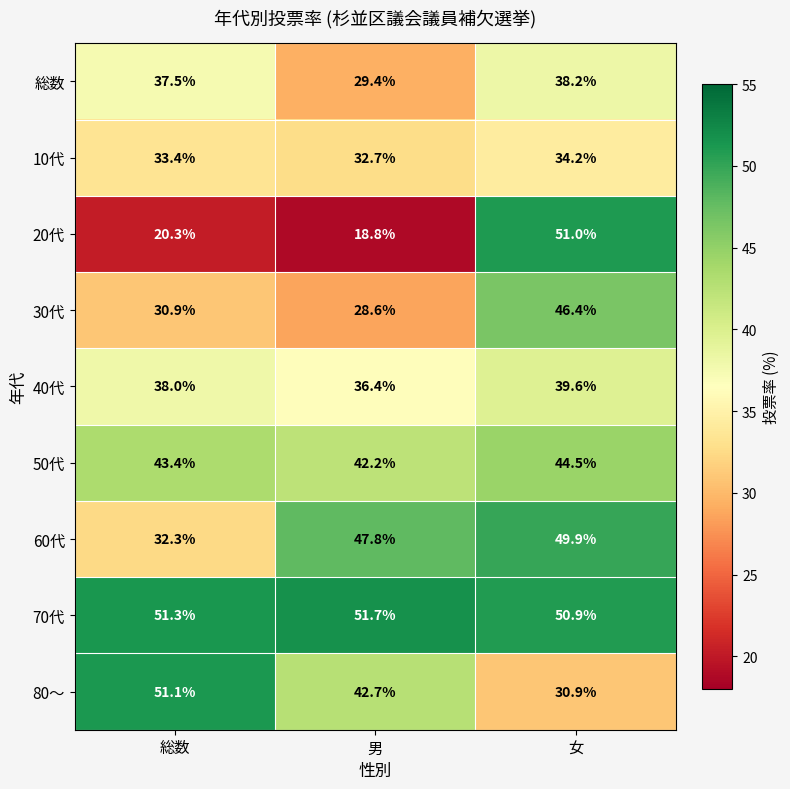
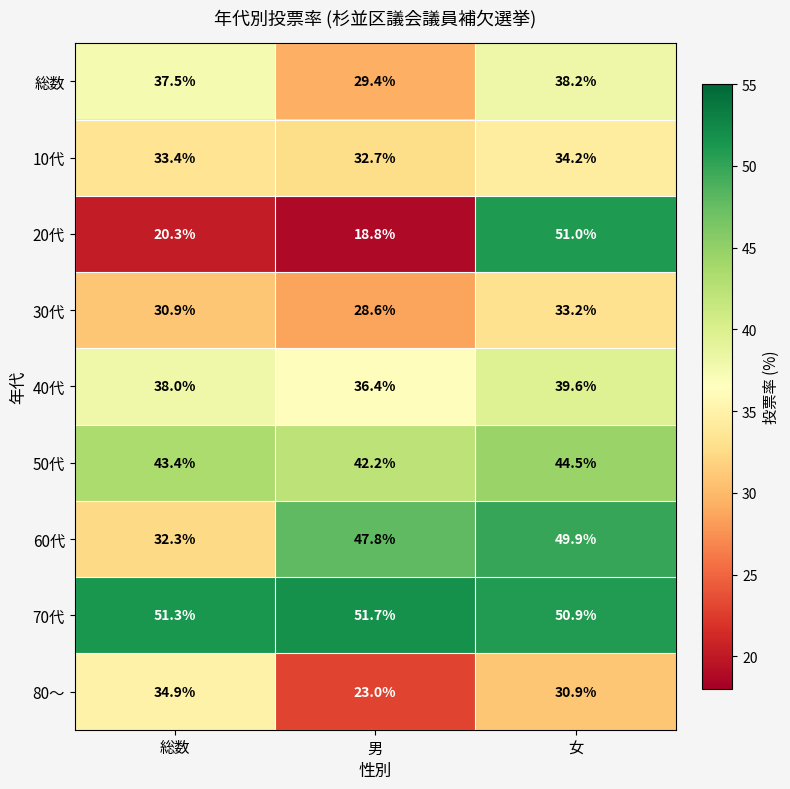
30代, 女: 46.4% -> 33.2%
80～, 総数: 51.1% -> 34.9%
80～, 男: 42.7% -> 23.0%
